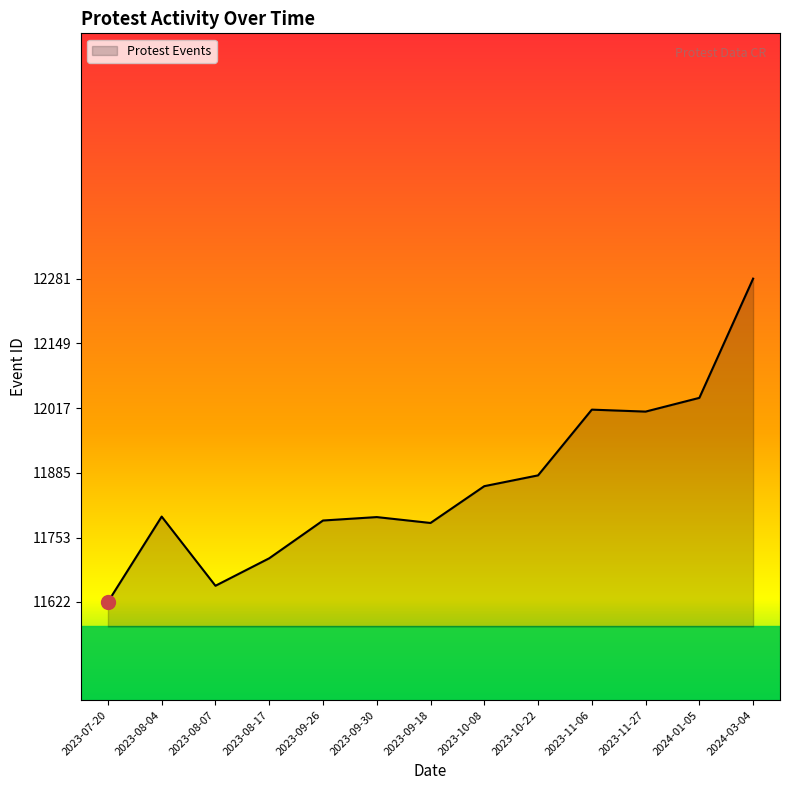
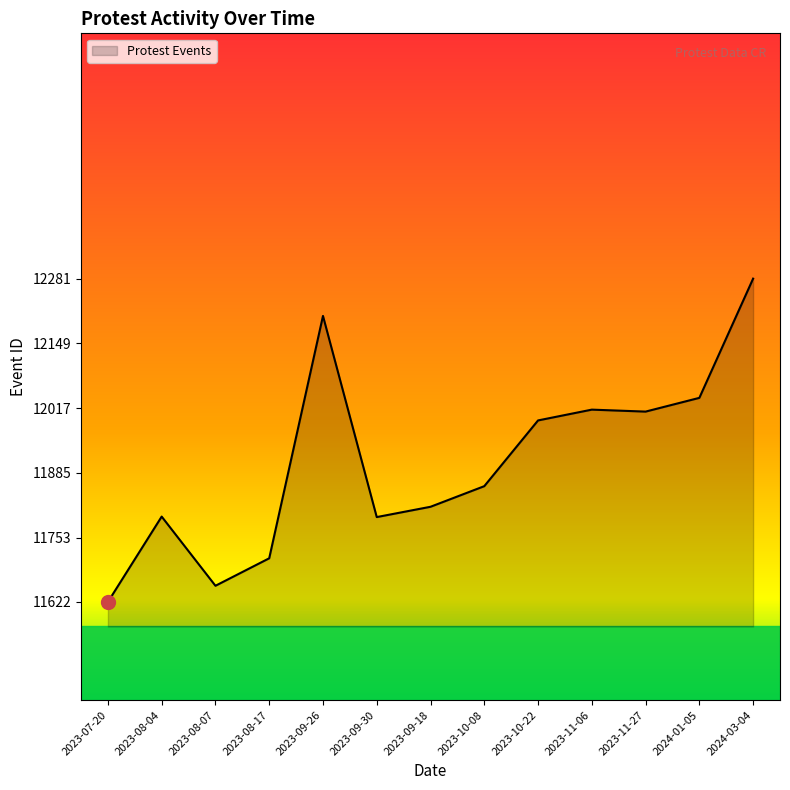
Protest Events, 2023-09-26: 11790 -> 12210
Protest Events, 2023-09-18: 11780 -> 11820
Protest Events, 2023-10-22: 11880 -> 11990
